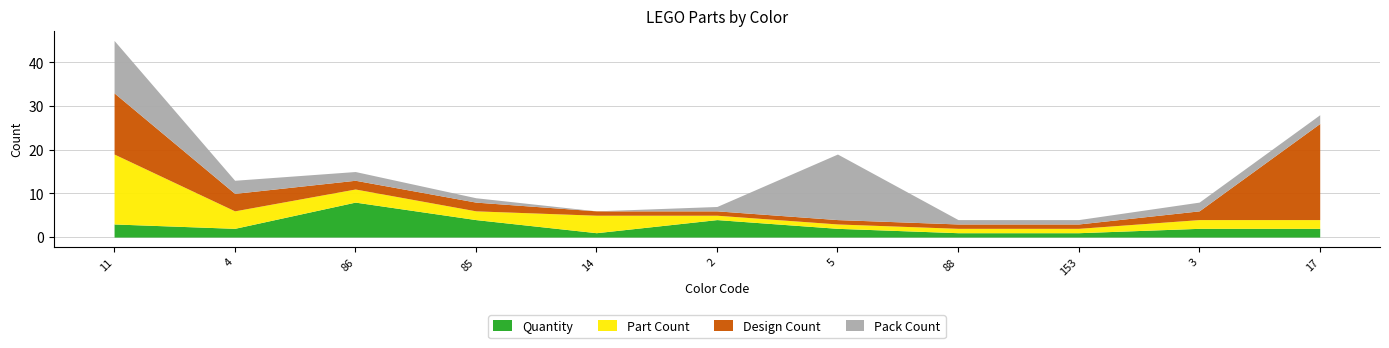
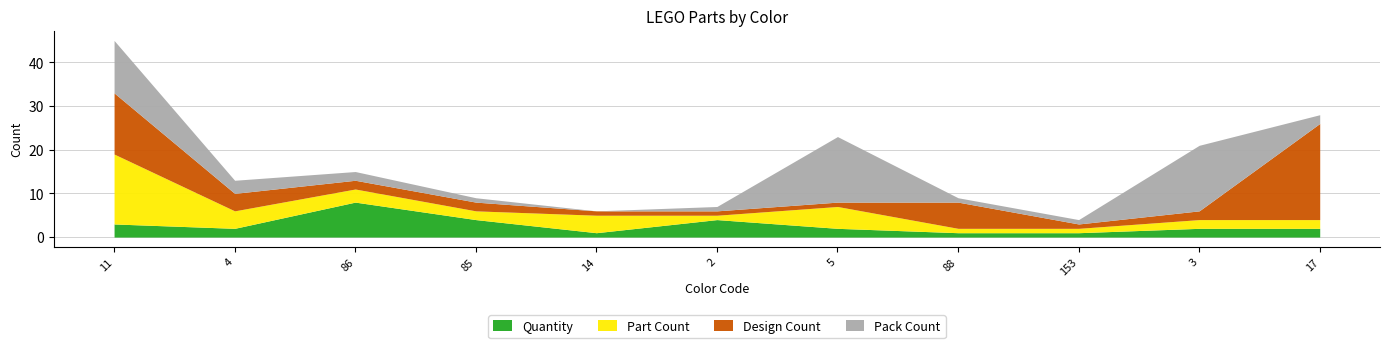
Part Count, 5: 1 -> 5
Design Count, 88: 1 -> 6
Pack Count, 3: 2 -> 15
